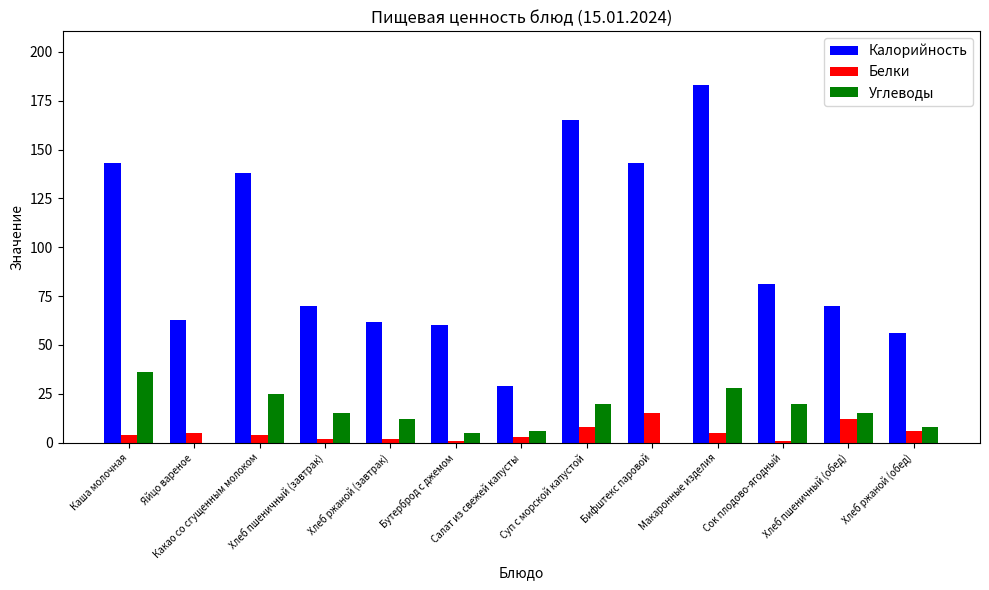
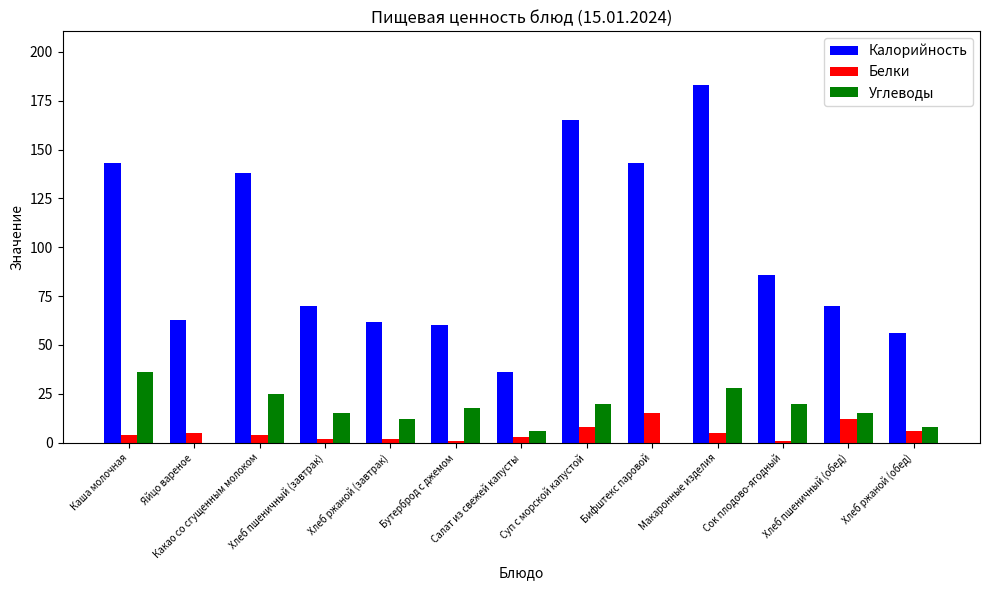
Углеводы, Бутерброд с джемом: 5 -> 18
Калорийность, Салат из свежей капусты: 29 -> 36
Калорийность, Сок плодово-ягодный: 81 -> 86
